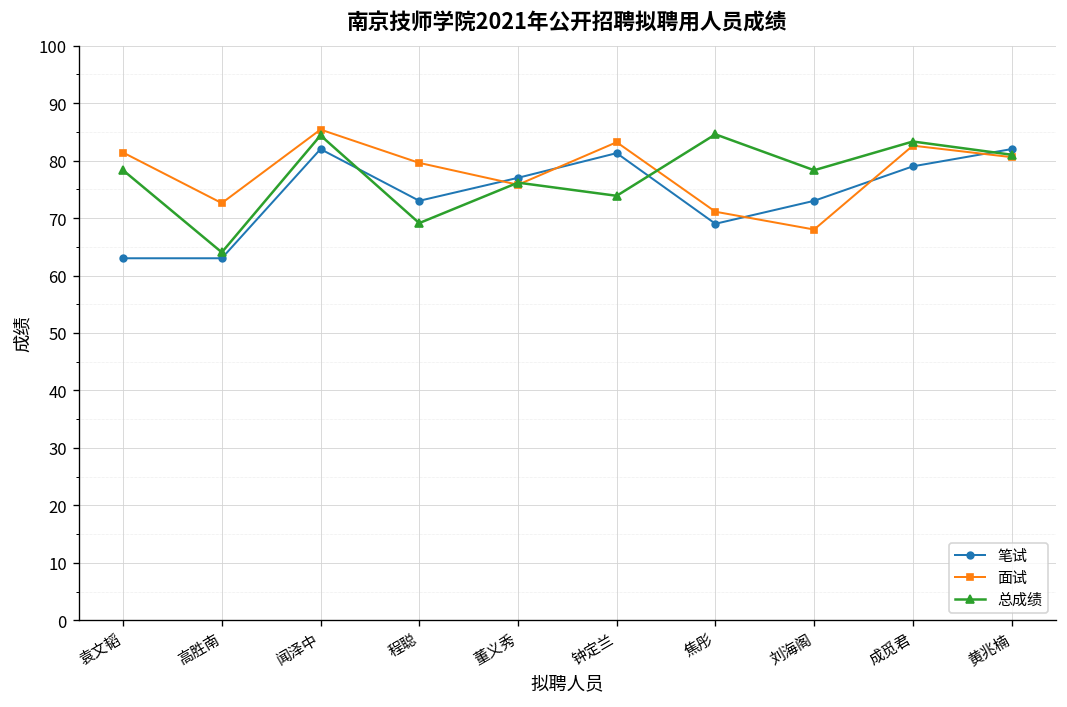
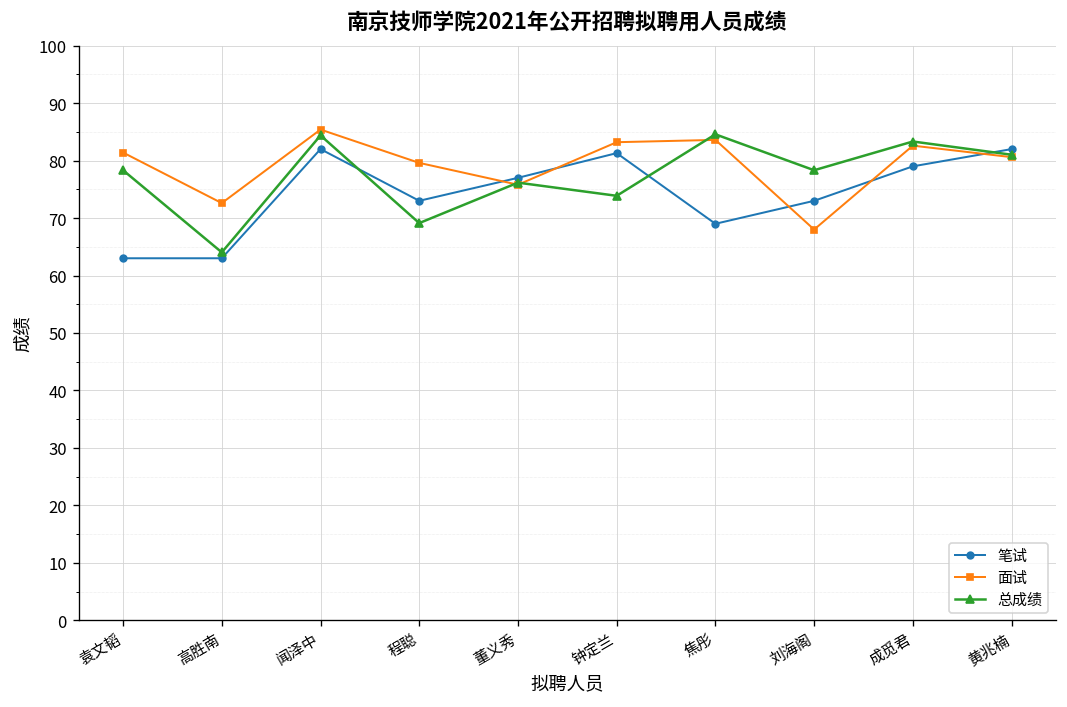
面试, 焦彤: 71 -> 84
